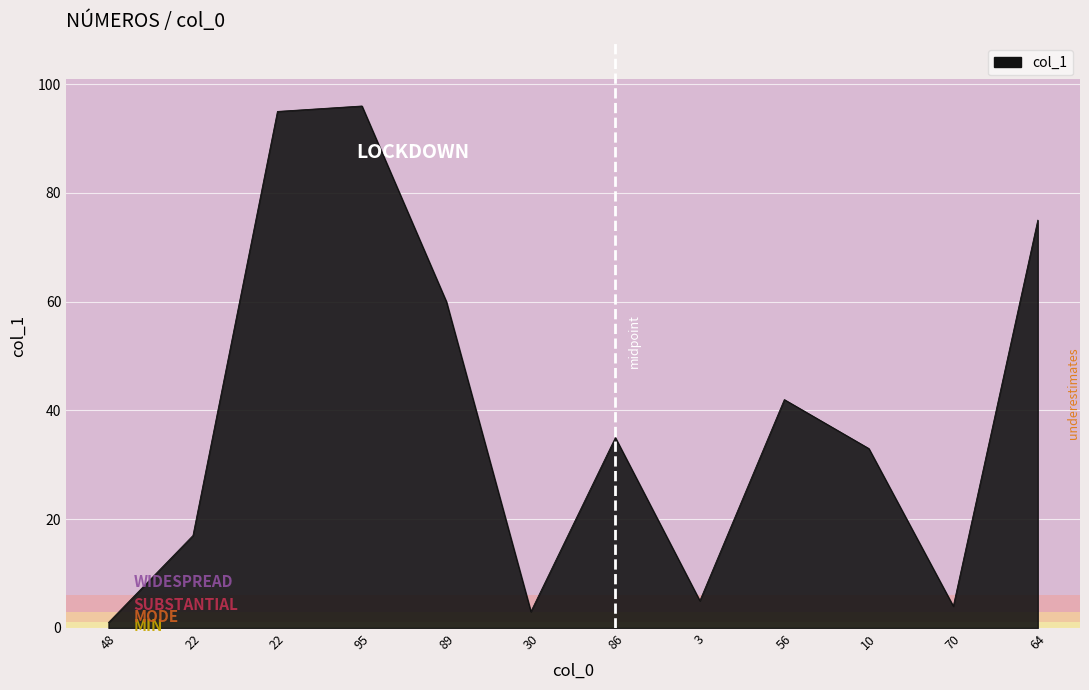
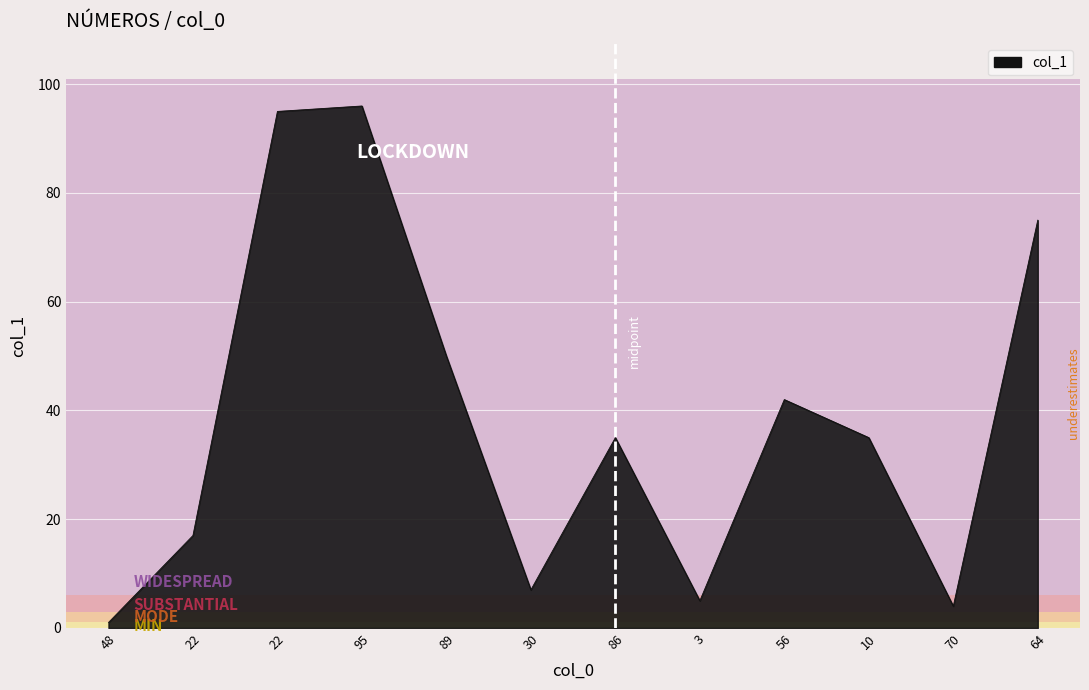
89: 60 -> 50
30: 3 -> 7
10: 33 -> 35
